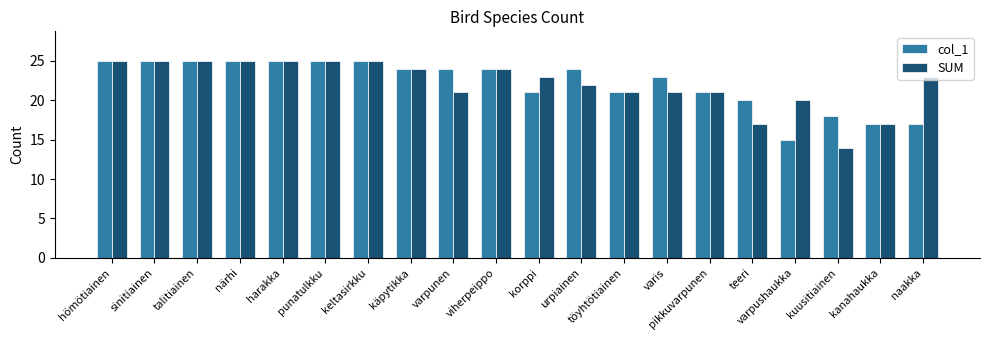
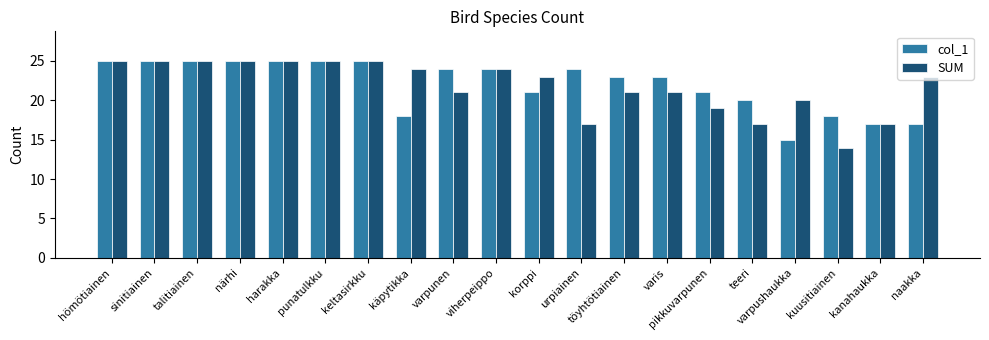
col_1, käpytikka: 24 -> 18
SUM, urpiainen: 22 -> 17
col_1, töyhtötiainen: 21 -> 23
SUM, pikkuvarpunen: 21 -> 19
